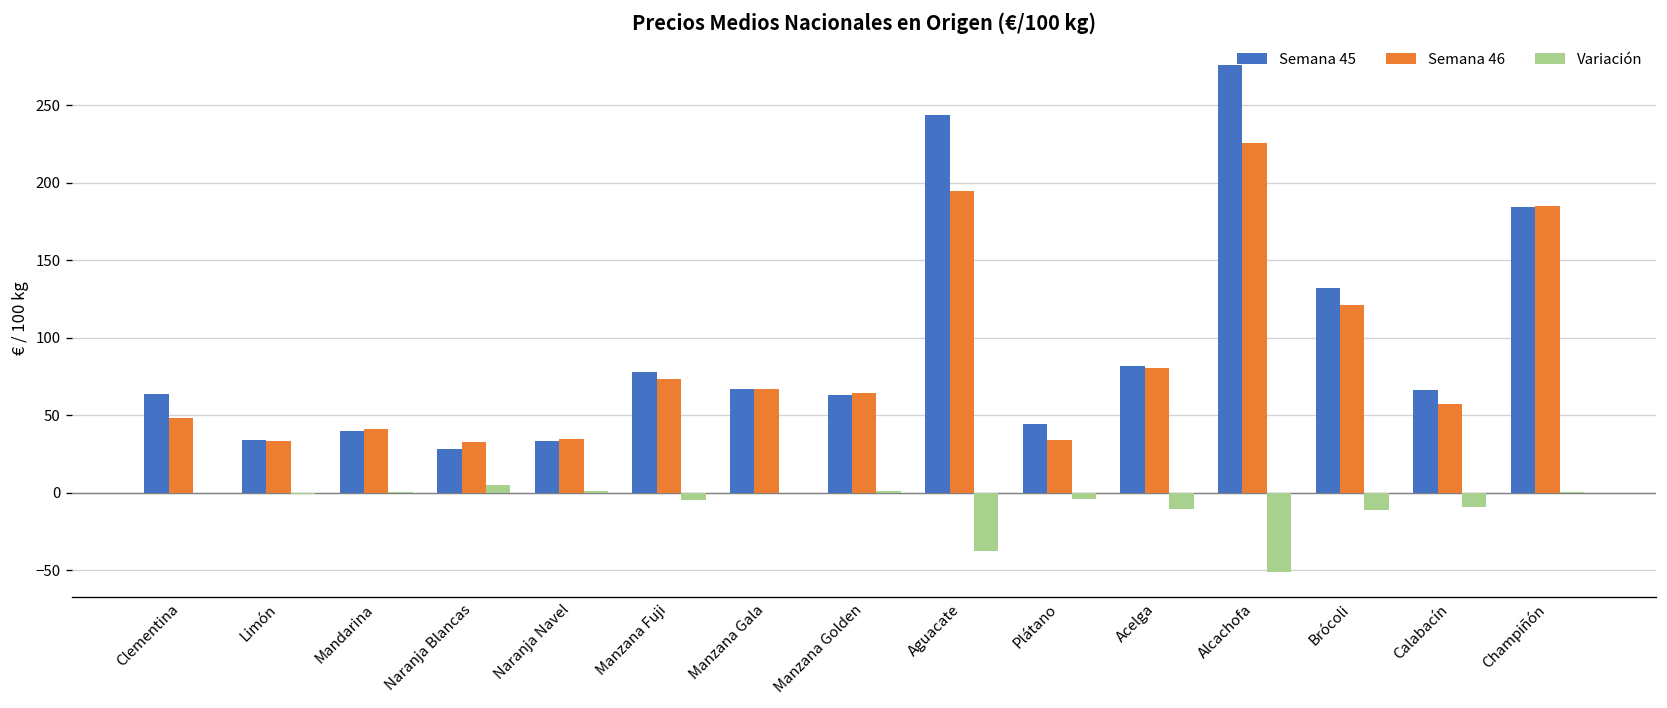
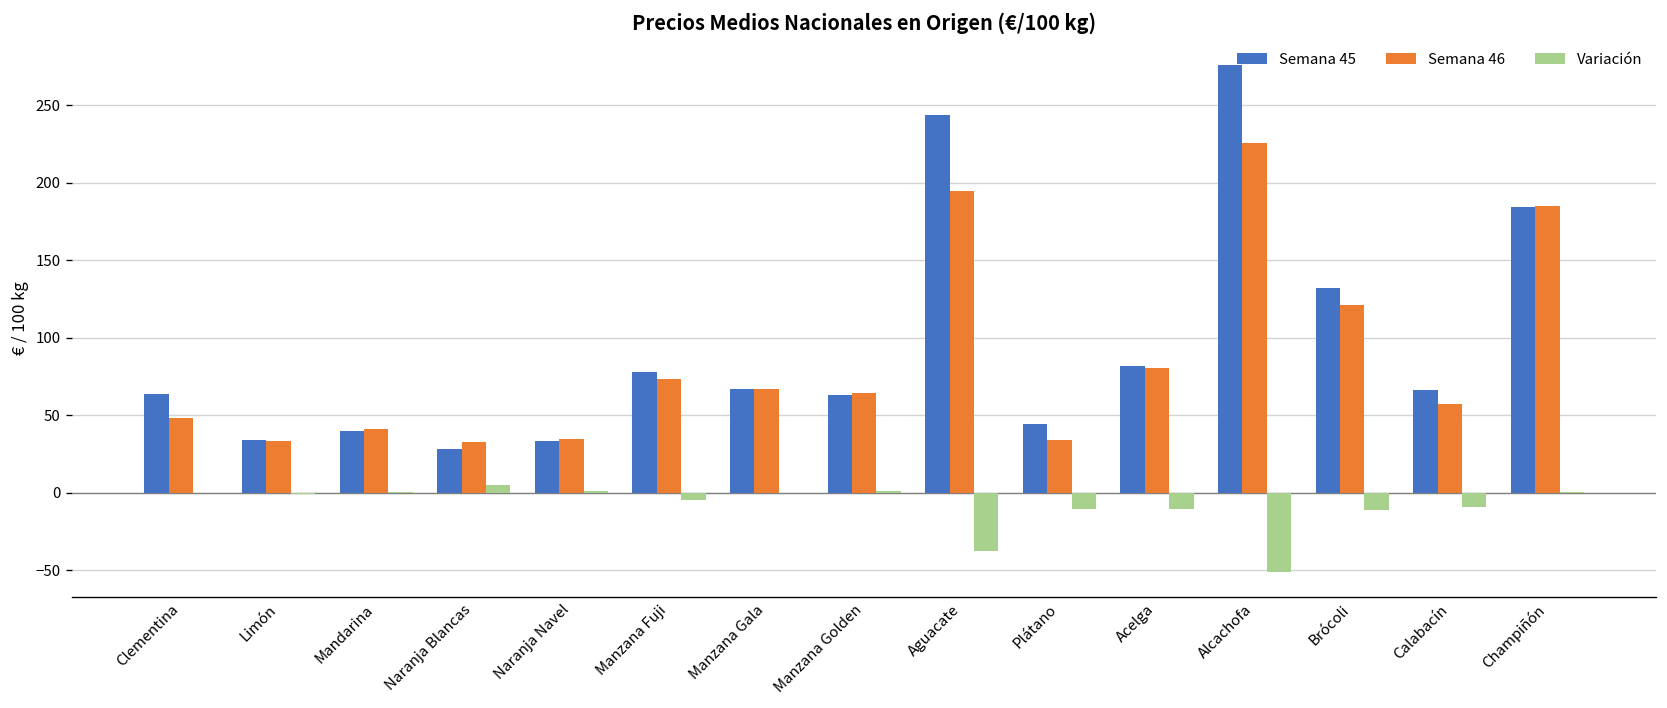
Variación, Plátano: -4 -> -10
